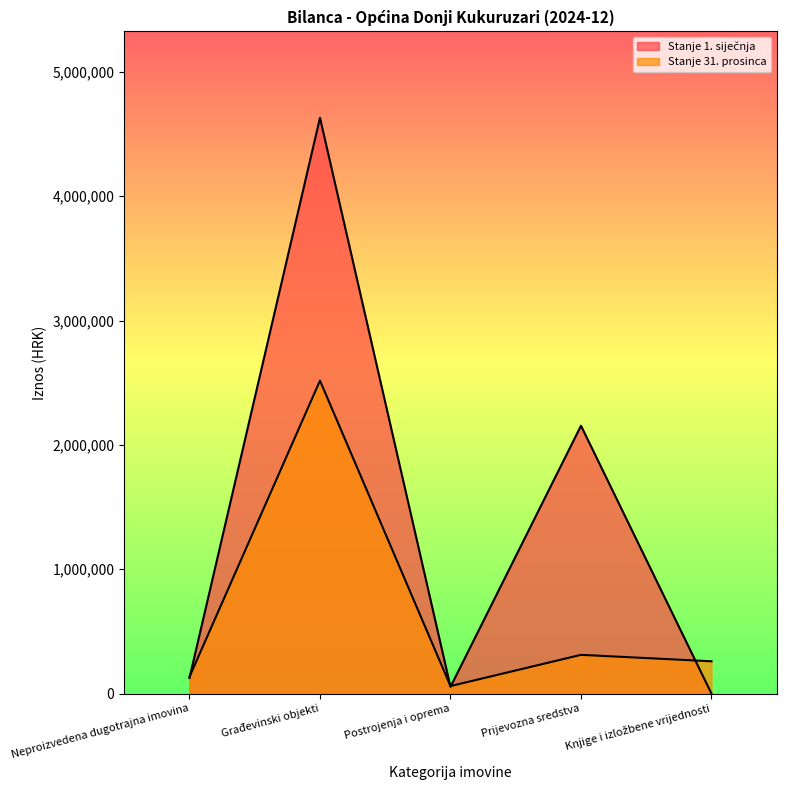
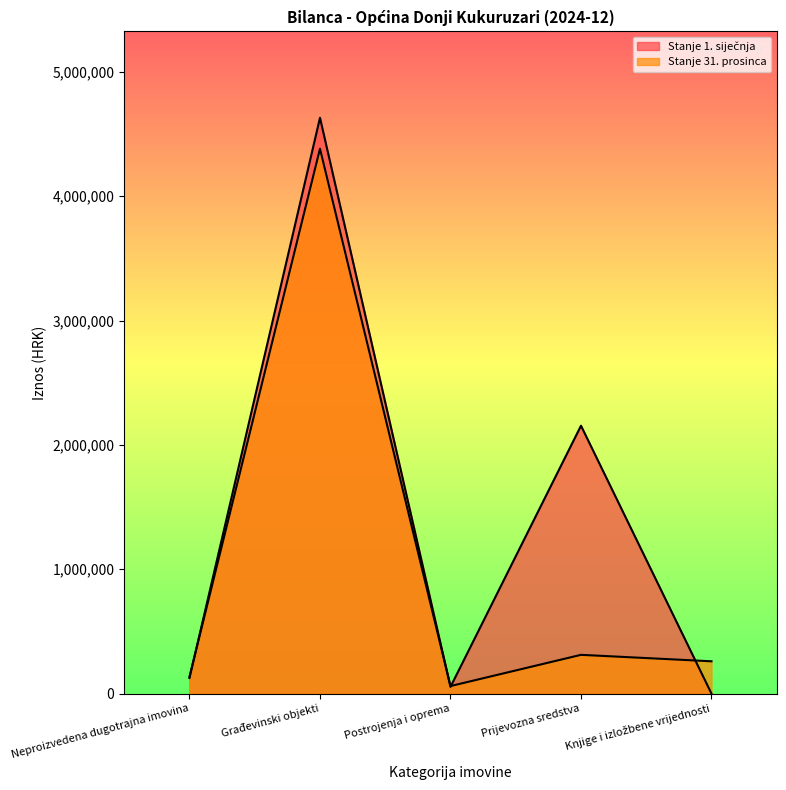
Stanje 31. prosinca, Građevinski objekti: 2,520,000 -> 4,380,000
